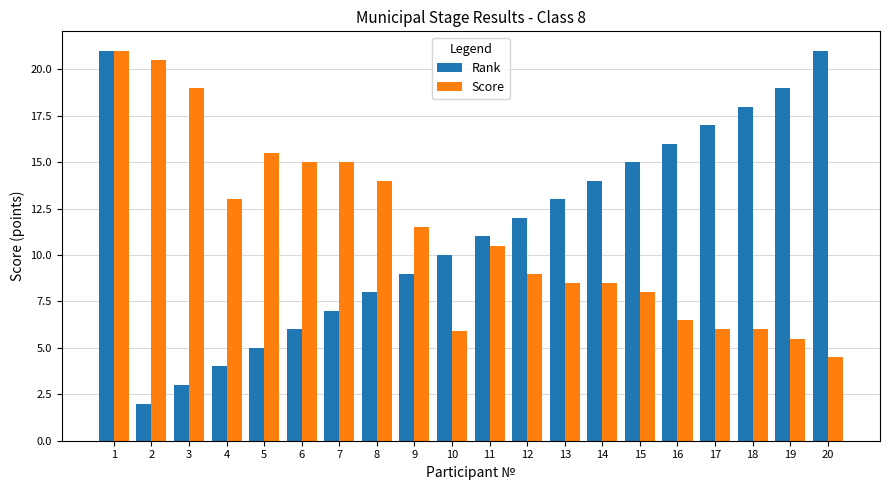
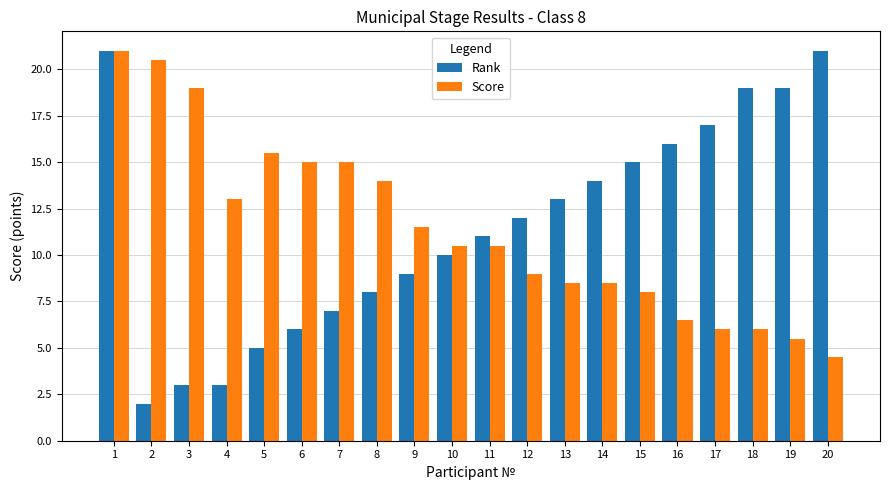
Rank, 4: 4 -> 3
Score, 10: 5.9 -> 10.5
Rank, 18: 18 -> 19
